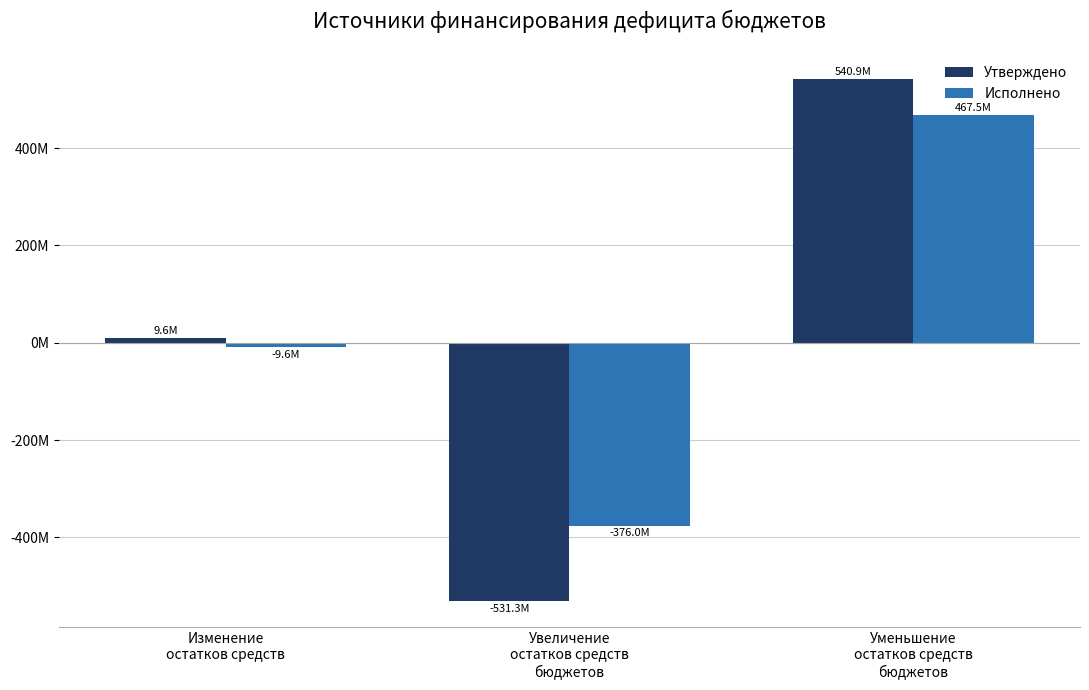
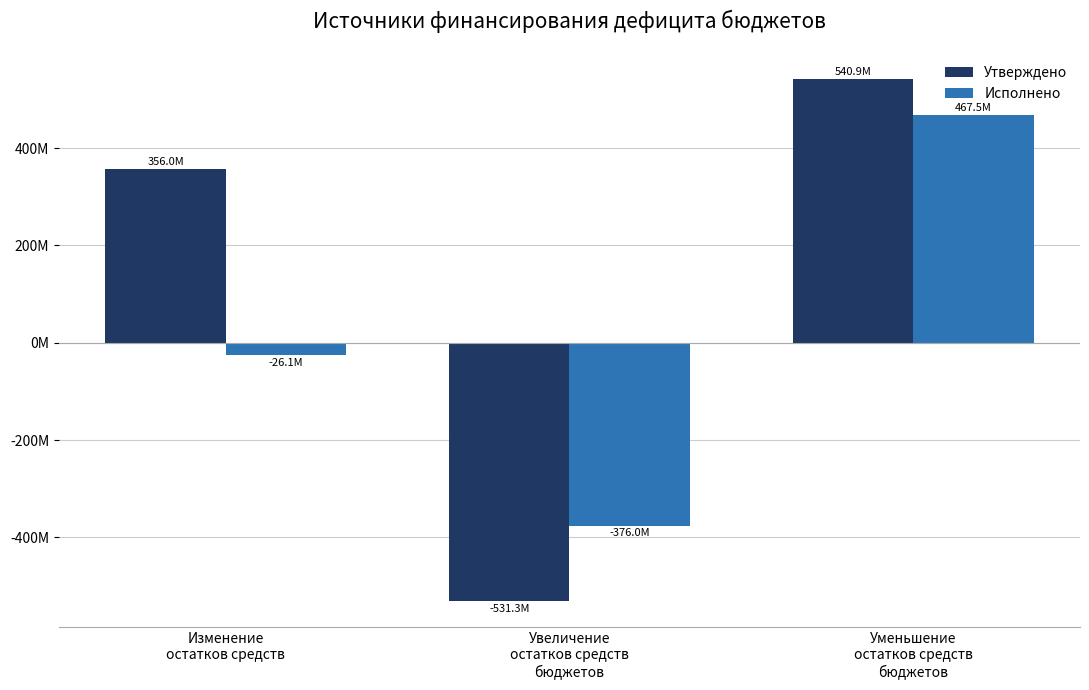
Утверждено, Изменение остатков средств: 9.6M -> 356.0M
Исполнено, Изменение остатков средств: -9.6M -> -26.1M
